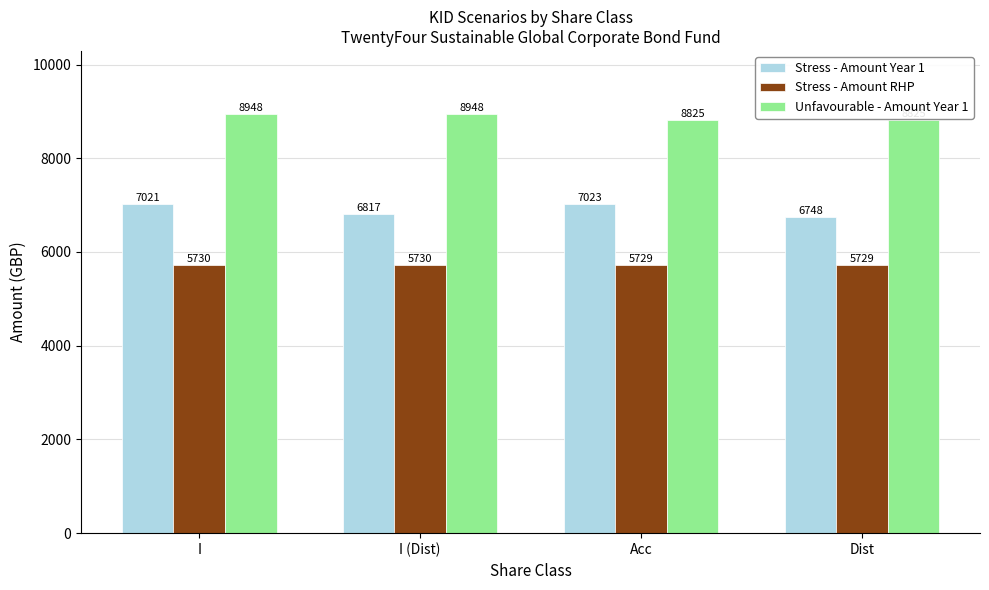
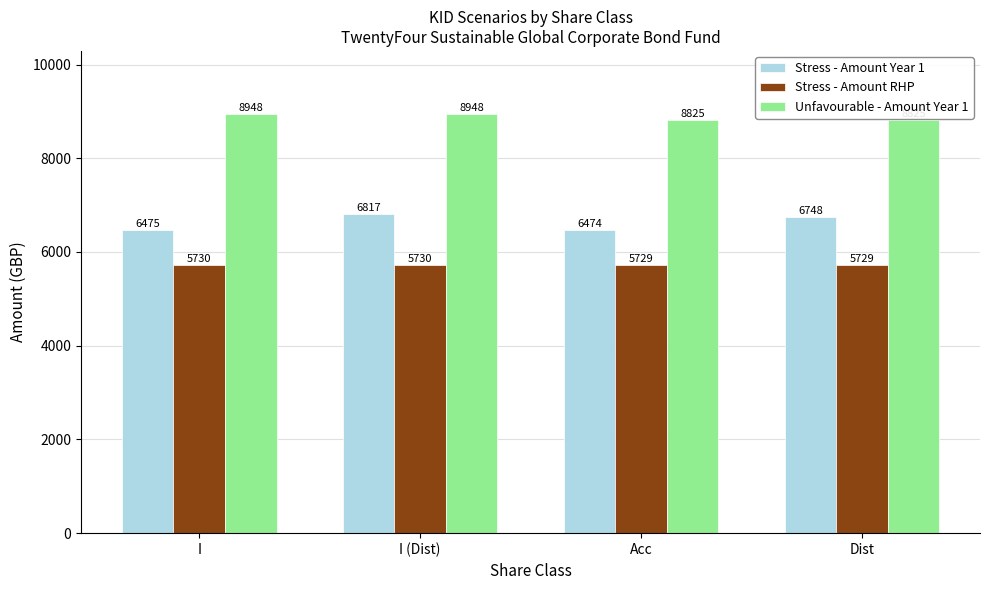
Stress - Amount Year 1, I: 7021 -> 6475
Stress - Amount Year 1, Acc: 7023 -> 6474
